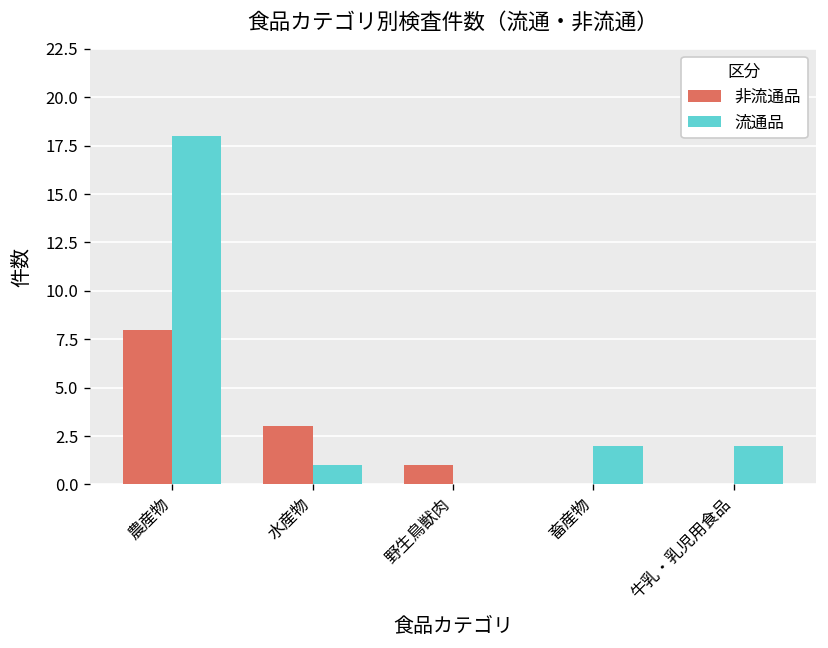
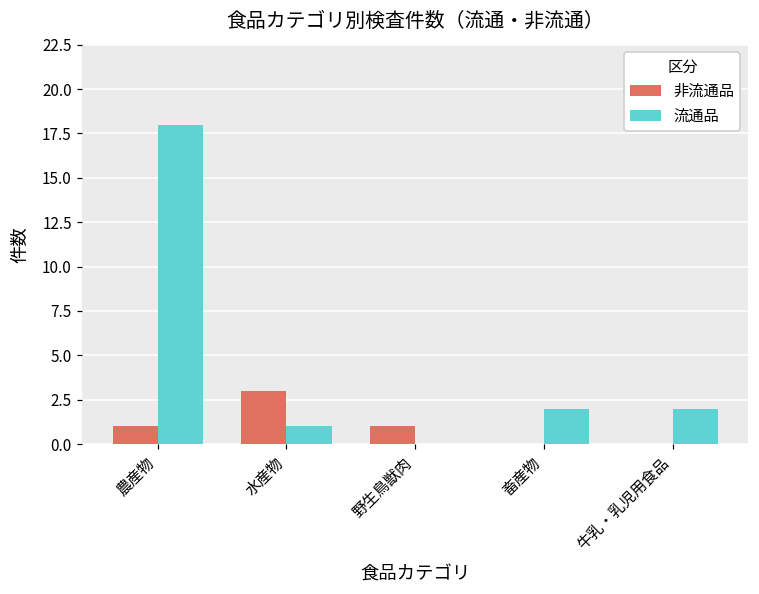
非流通品, 農産物: 8 -> 1
